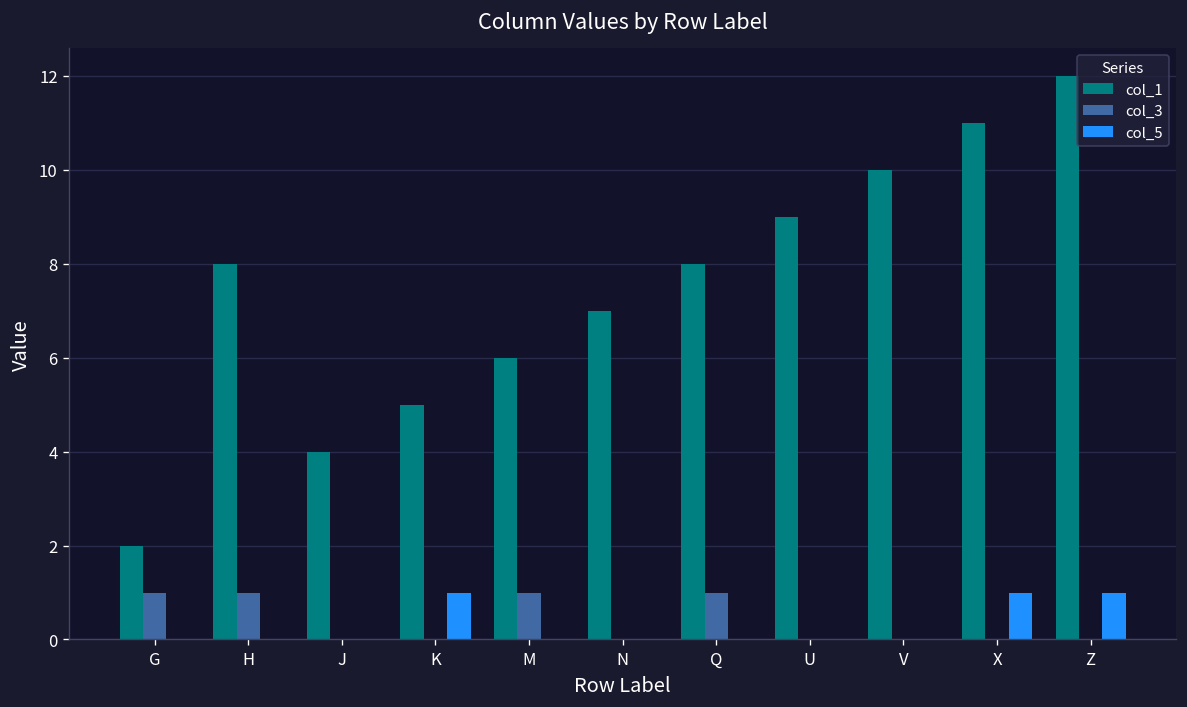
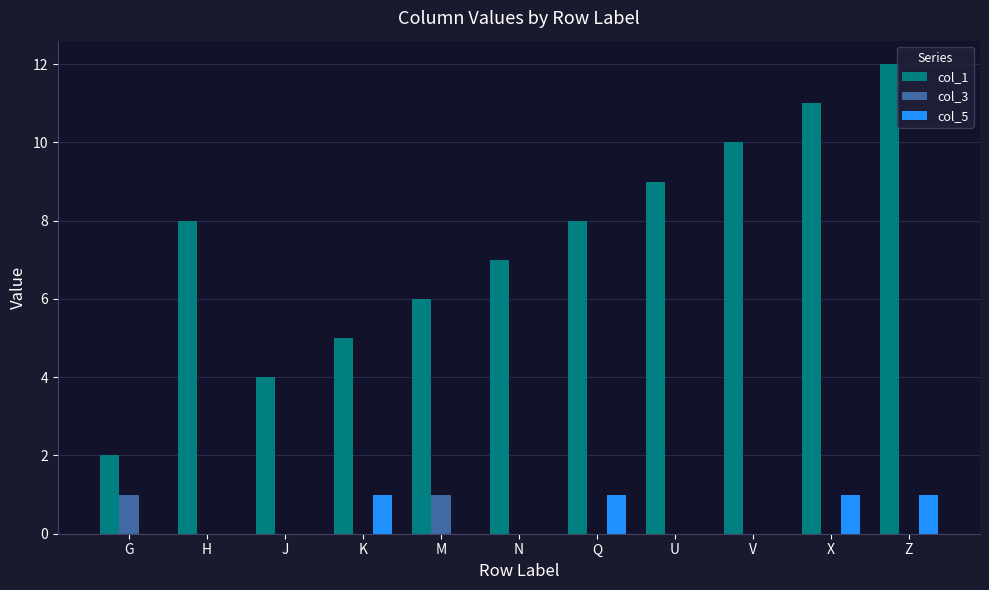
col_3, H: 1 -> 0
col_3, Q: 1 -> 0
col_5, Q: 0 -> 1
